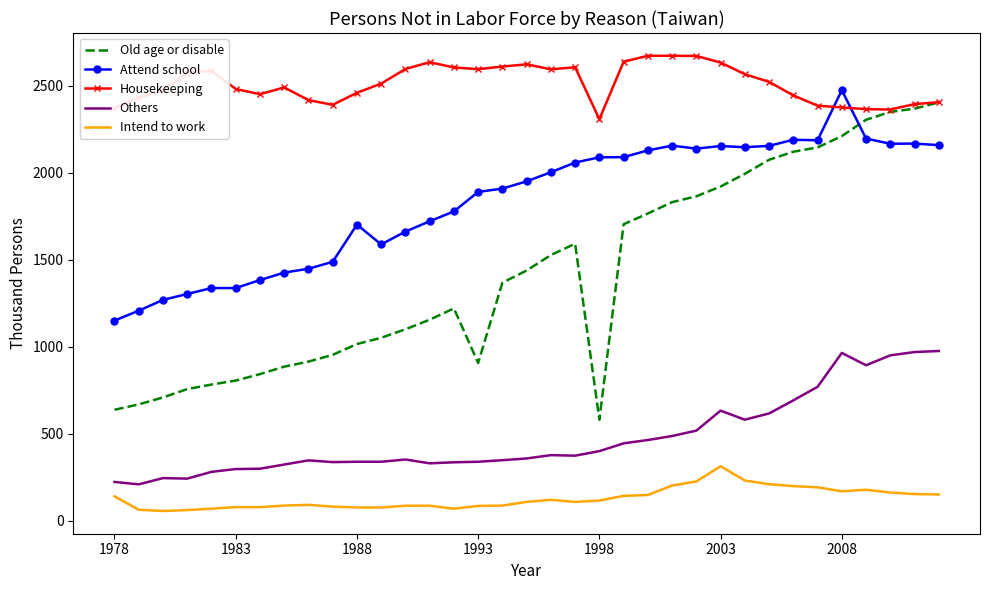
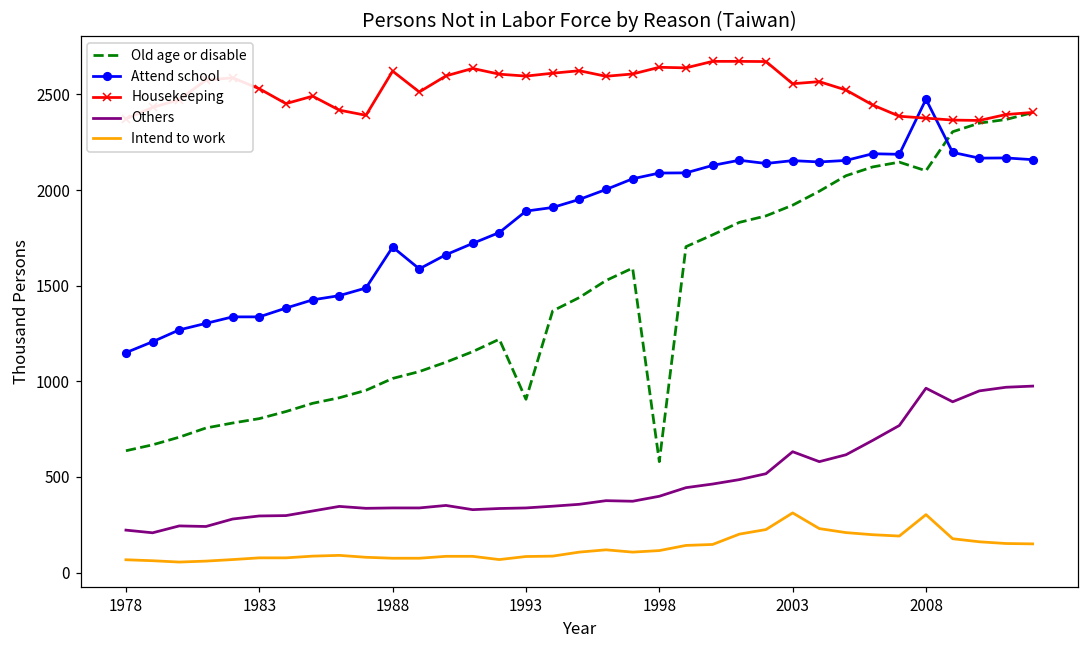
Intend to work, 1978: 140 -> 70
Housekeeping, 1983: 2480 -> 2530
Housekeeping, 1988: 2460 -> 2620
Housekeeping, 1998: 2310 -> 2640
Housekeeping, 2003: 2630 -> 2560
Old age or disable, 2008: 2210 -> 2100
Intend to work, 2008: 170 -> 300
